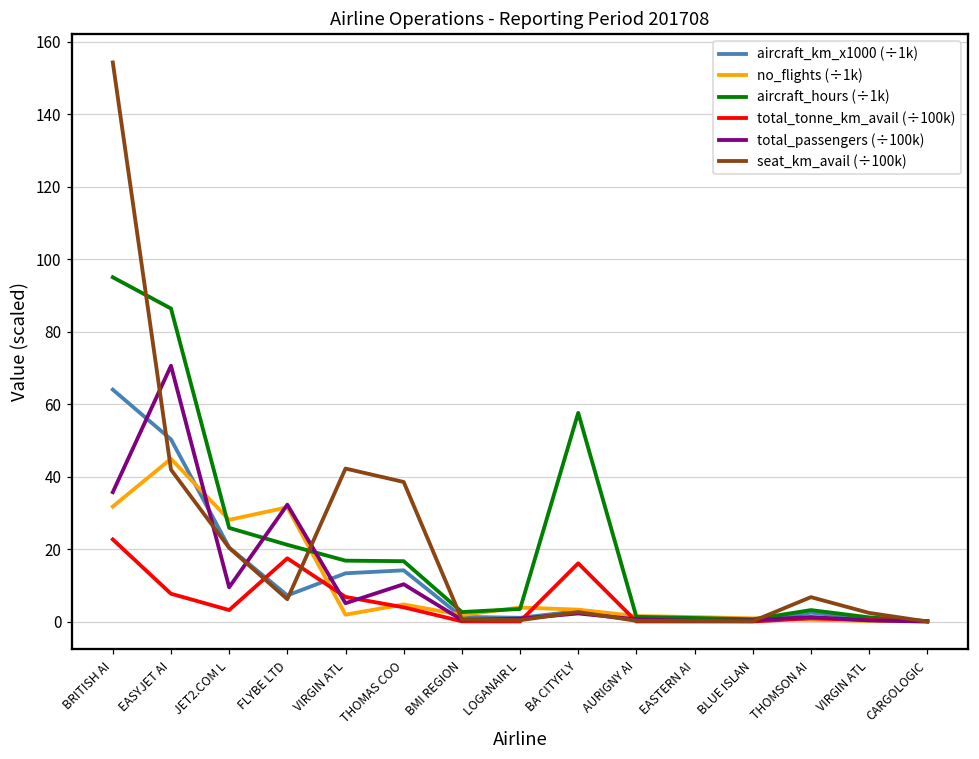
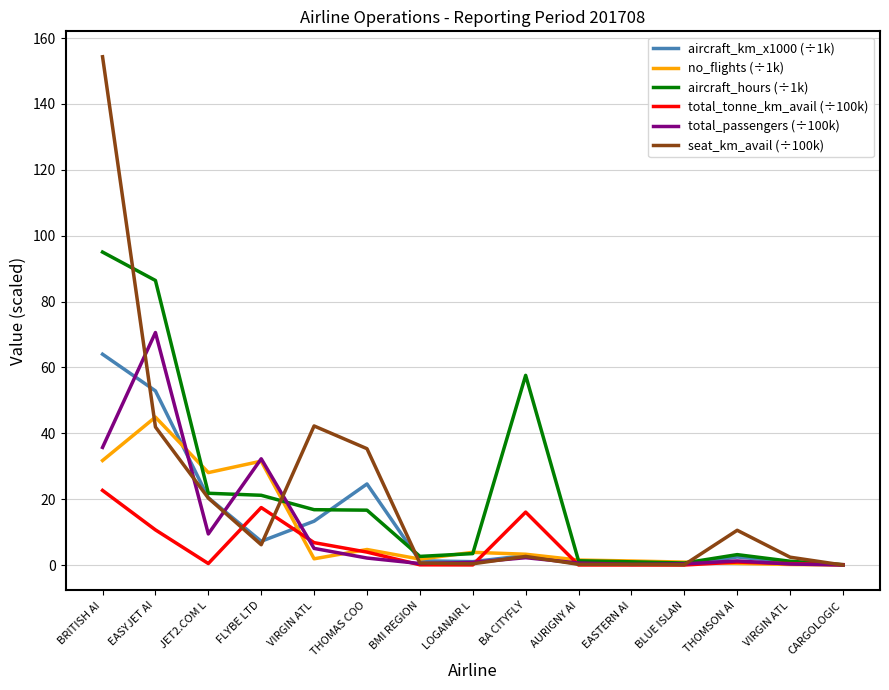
aircraft_km_x1000 (÷1k), EASYJET AI: 50 -> 53
total_tonne_km_avail (÷100k), EASYJET AI: 8 -> 11
aircraft_hours (÷1k), JET2.COM L: 26 -> 22
total_tonne_km_avail (÷100k), JET2.COM L: 3 -> 0
aircraft_km_x1000 (÷1k), THOMAS COO: 14 -> 25
total_passengers (÷100k), THOMAS COO: 10 -> 2
seat_km_avail (÷100k), THOMAS COO: 39 -> 35
seat_km_avail (÷100k), THOMSON AI: 7 -> 11
